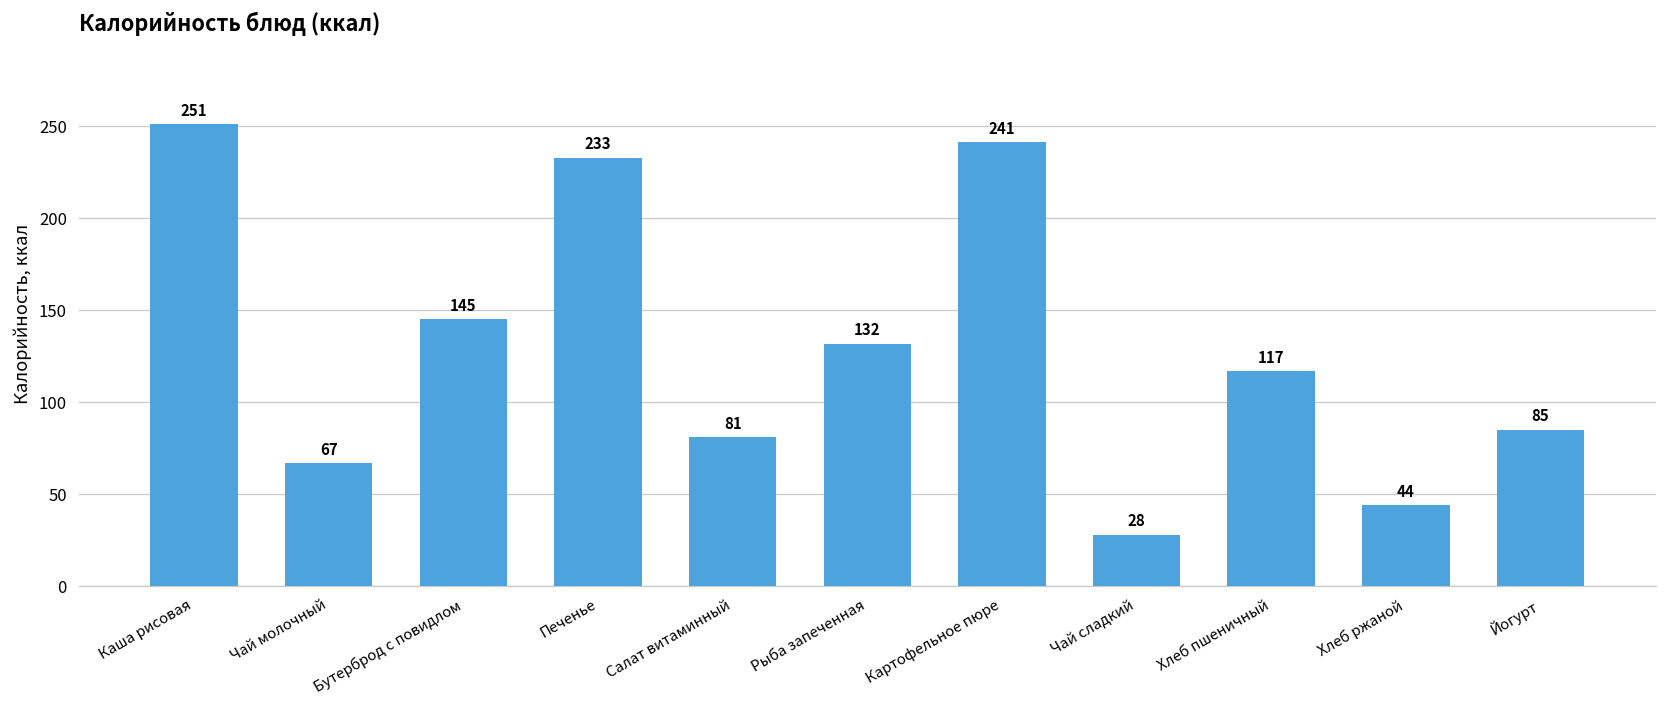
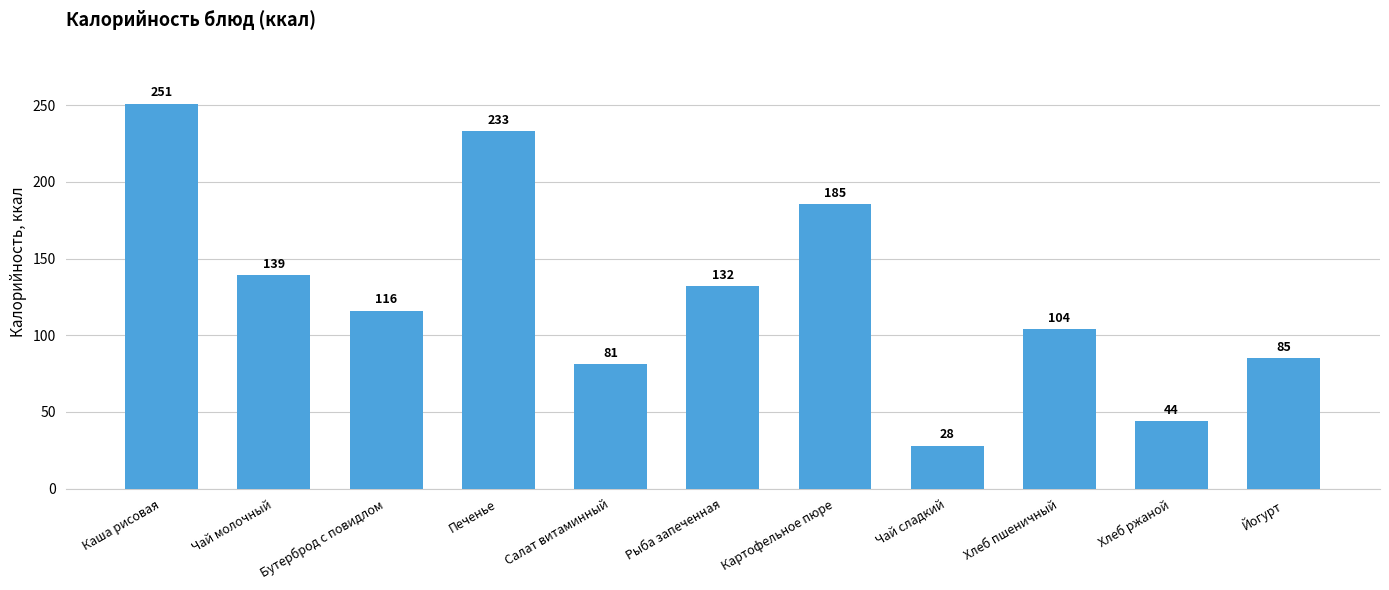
Чай молочный: 67 -> 139
Бутерброд с повидлом: 145 -> 116
Картофельное пюре: 241 -> 185
Хлеб пшеничный: 117 -> 104
